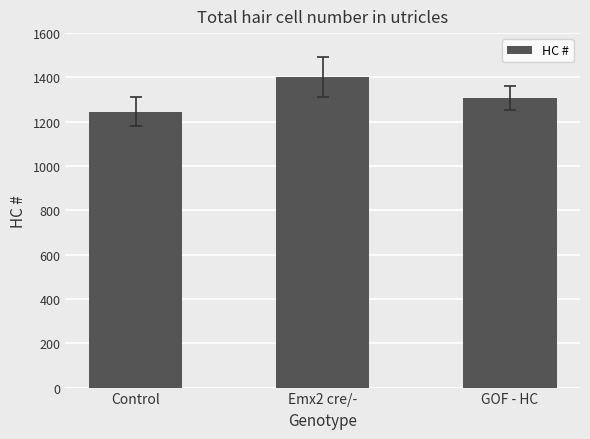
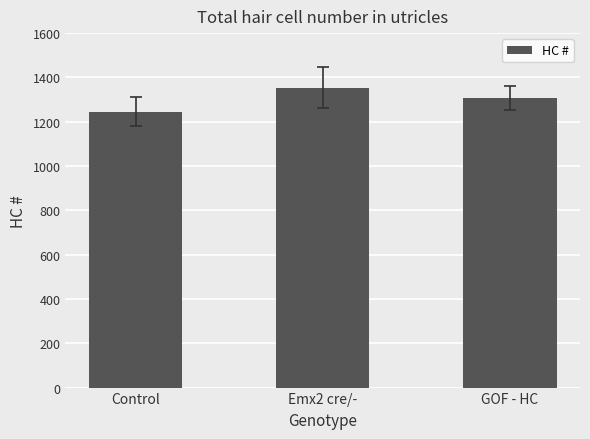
HC #, Emx2 cre/-: 1400 -> 1350
